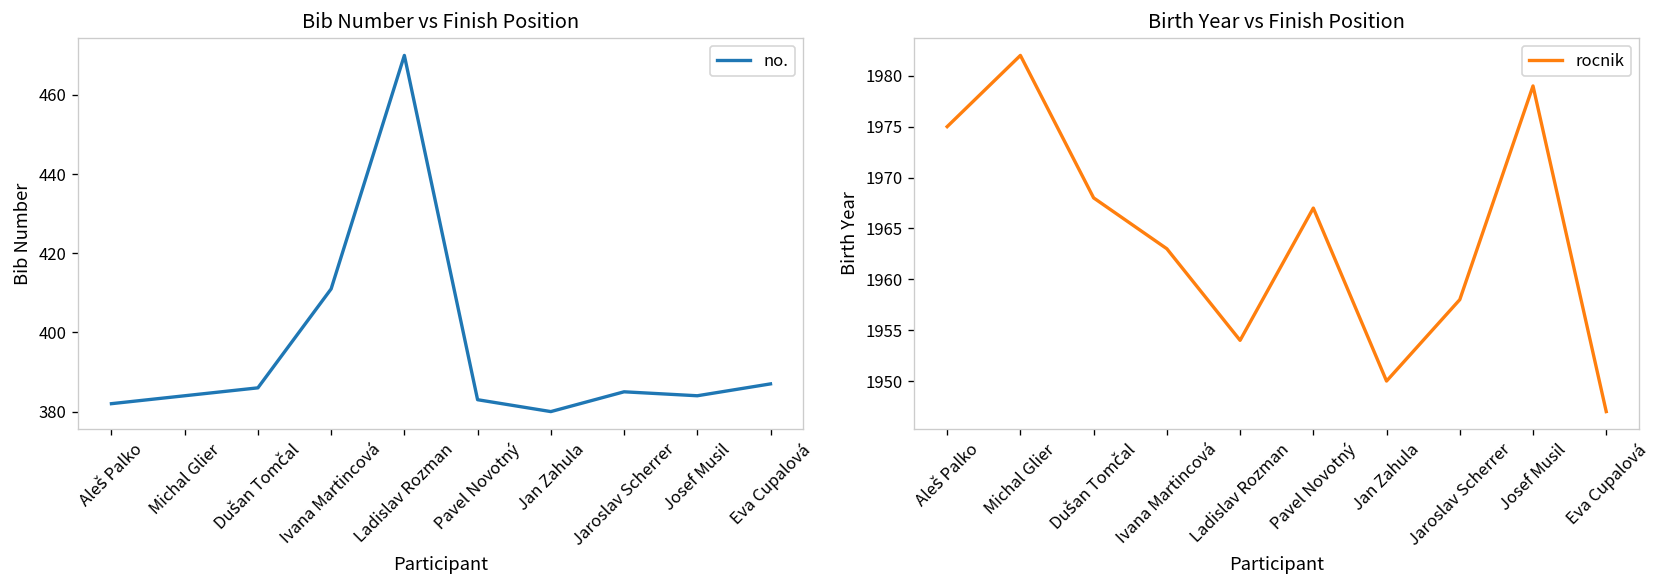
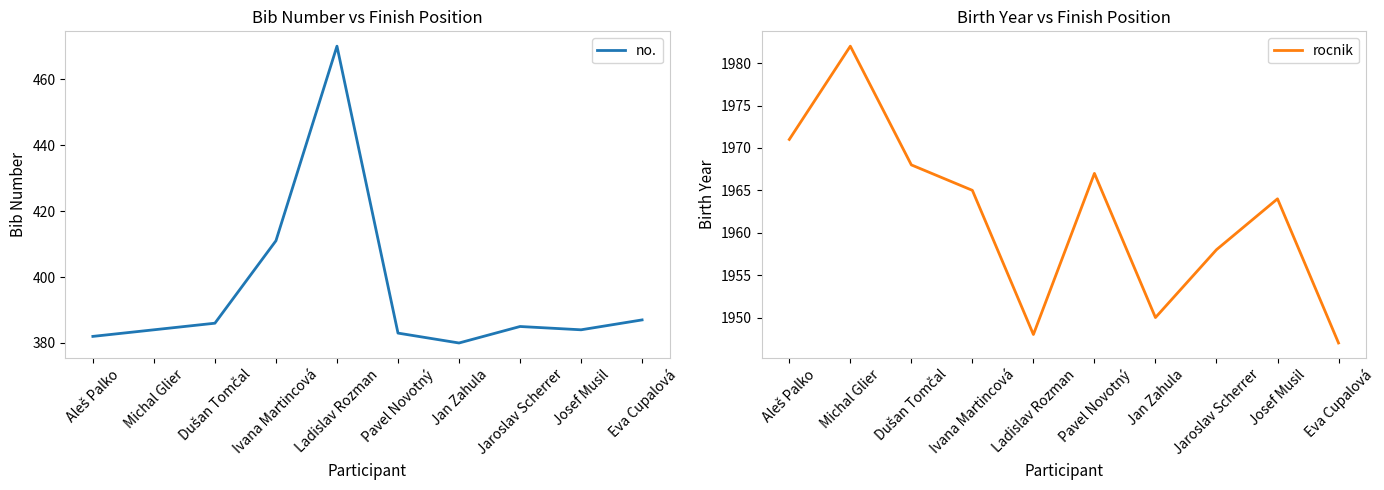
Birth Year vs Finish Position, Aleš Palko: 1975 -> 1971
Birth Year vs Finish Position, Ivana Martincová: 1963 -> 1965
Birth Year vs Finish Position, Ladislav Rozman: 1954 -> 1948
Birth Year vs Finish Position, Josef Musil: 1979 -> 1964
